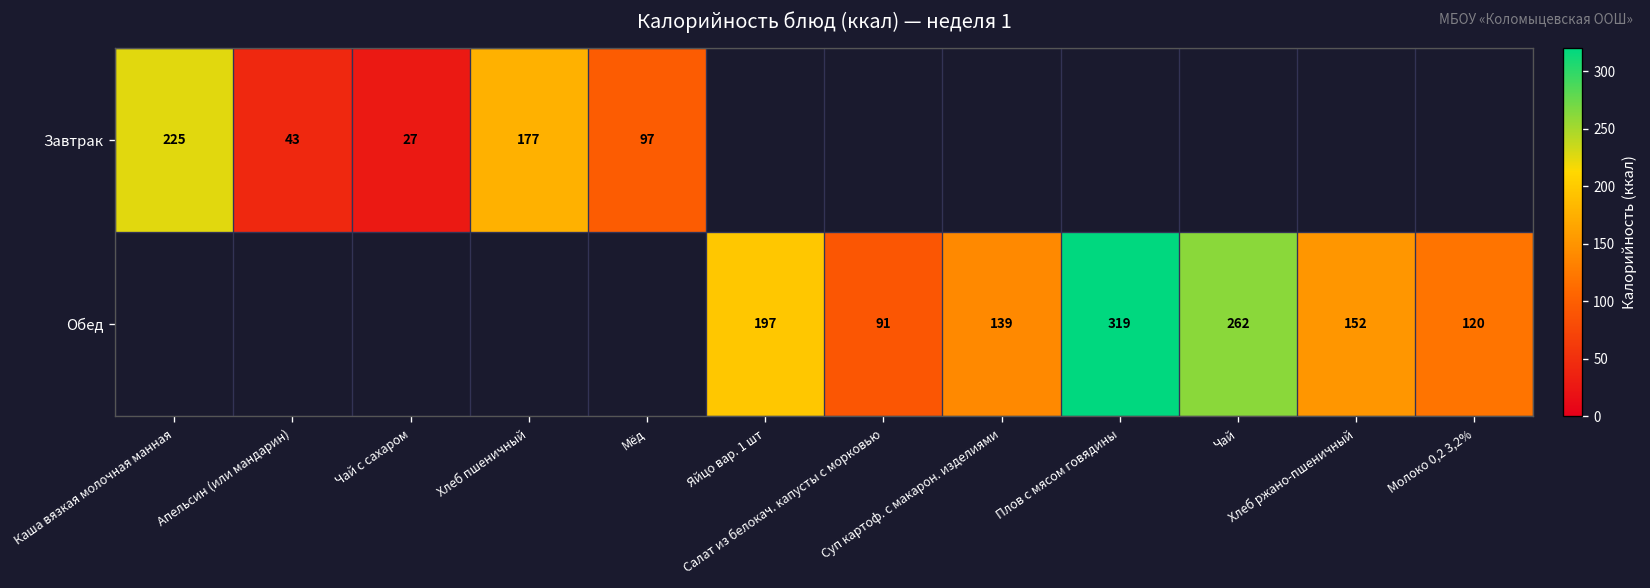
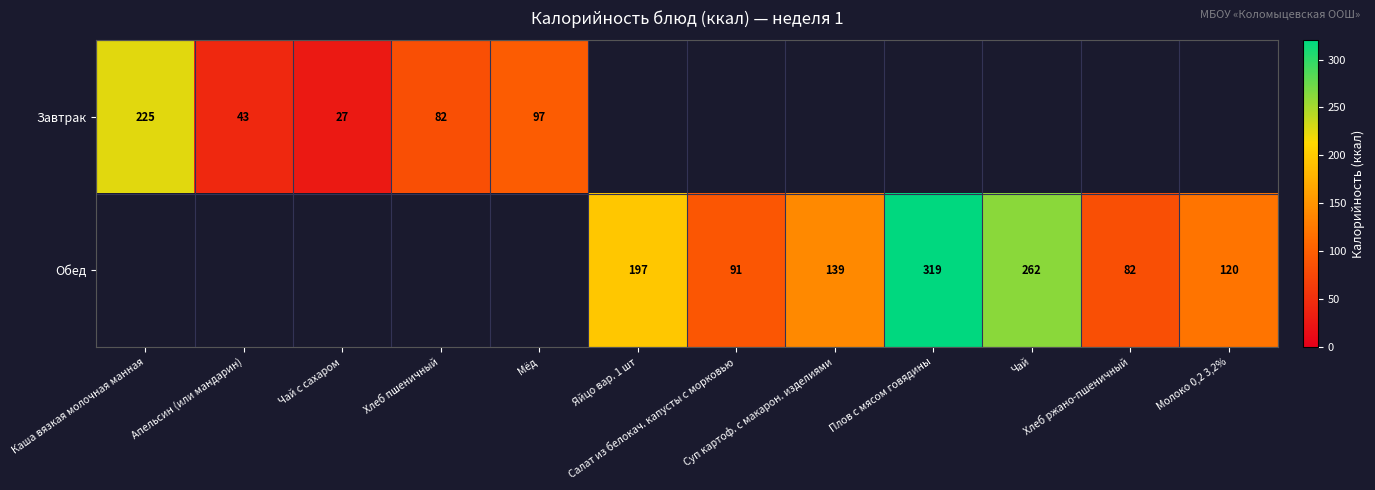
Завтрак, Хлеб пшеничный: 177 -> 82
Обед, Хлеб ржано-пшеничный: 152 -> 82
